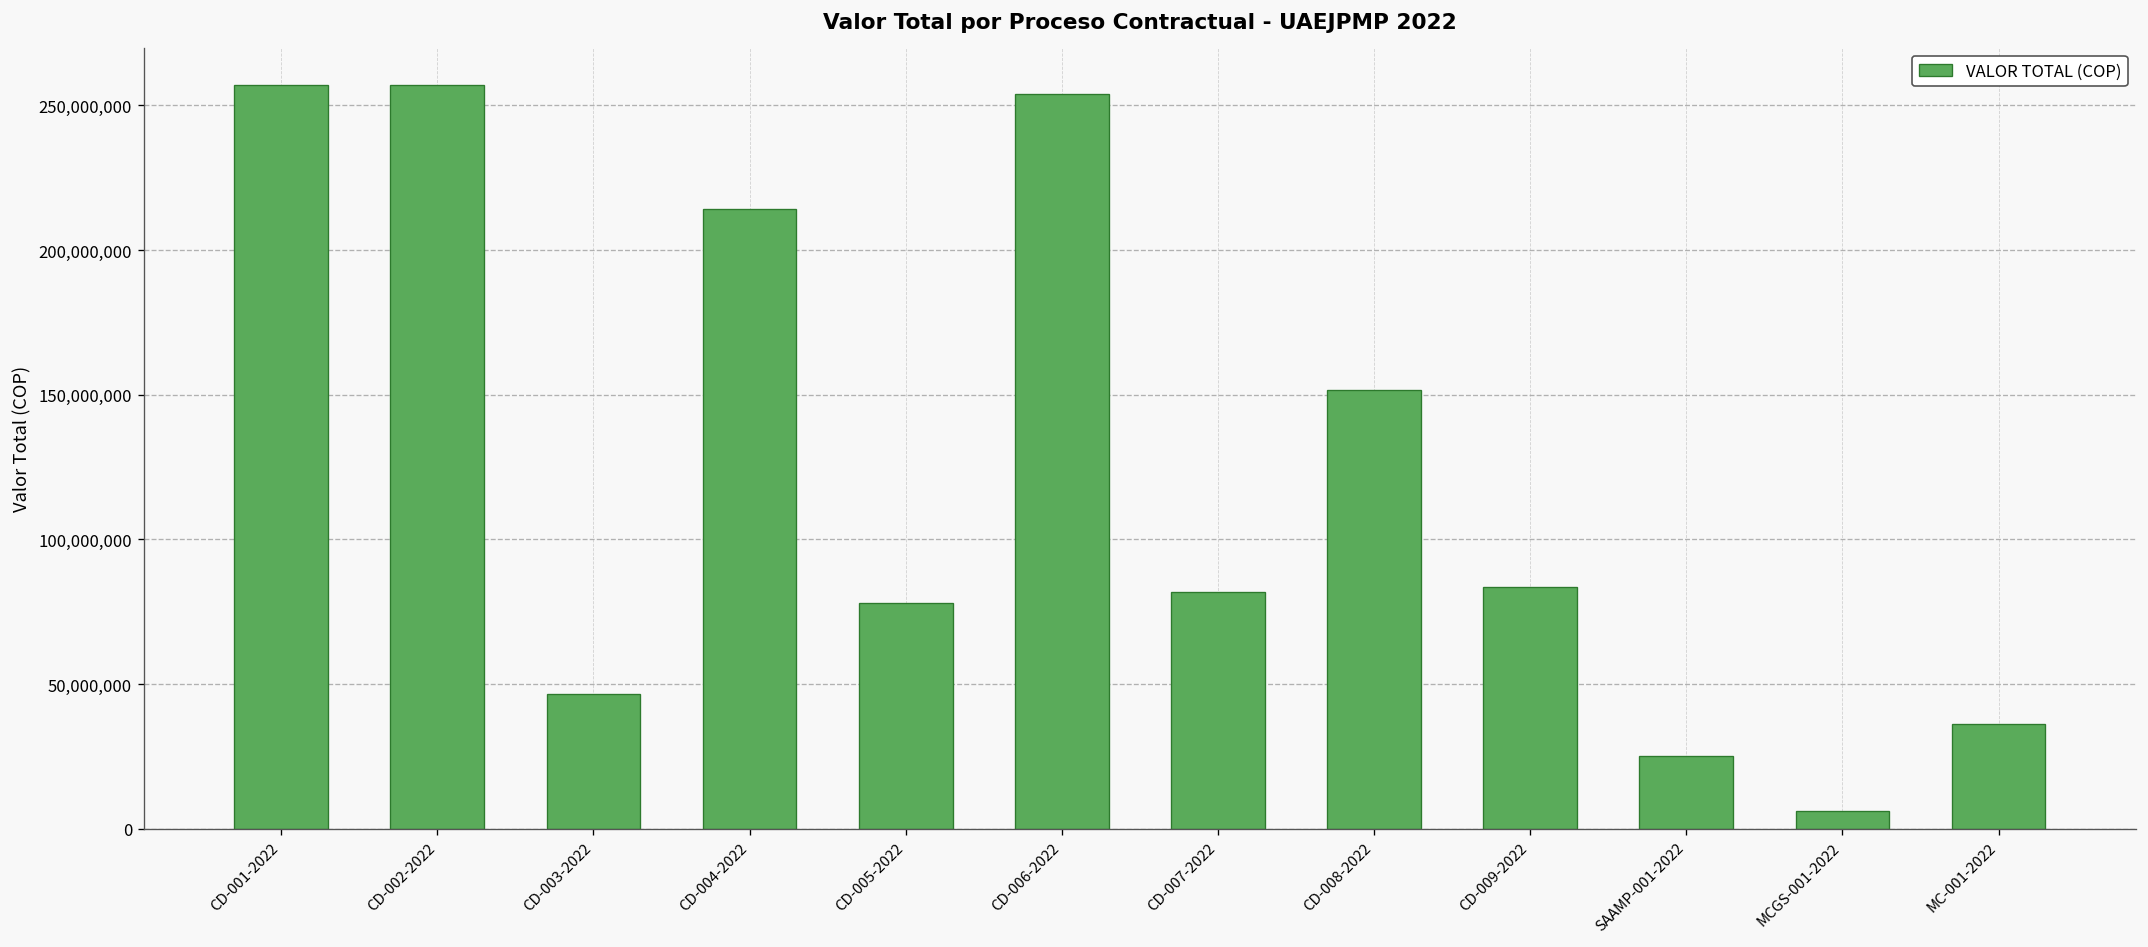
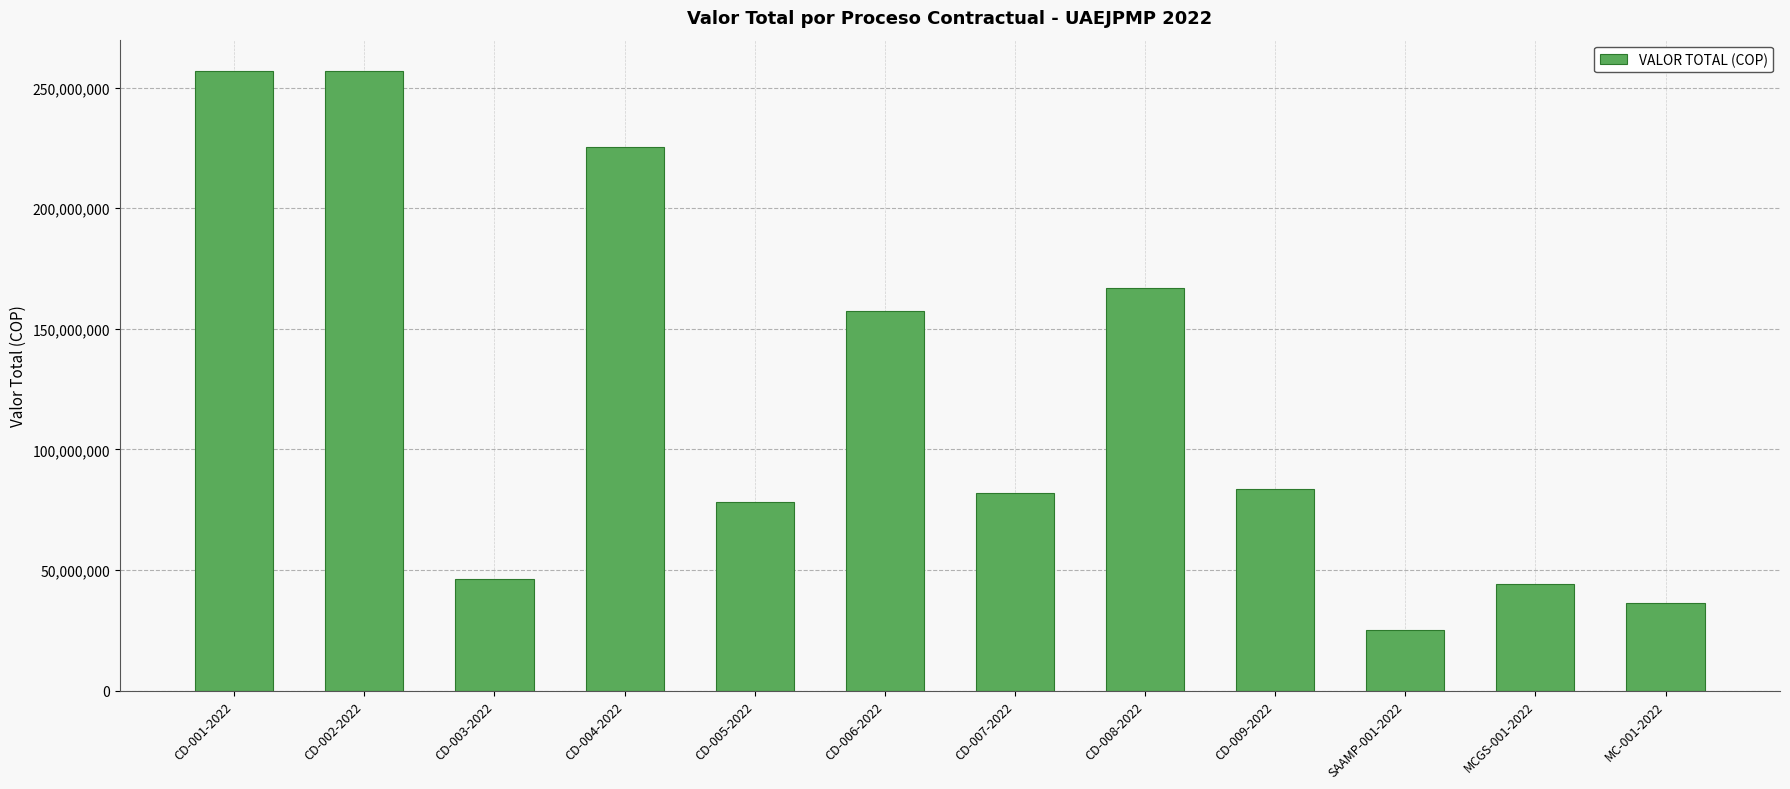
CD-004-2022: 214,000,000 -> 225,000,000
CD-006-2022: 254,000,000 -> 158,000,000
CD-008-2022: 152,000,000 -> 167,000,000
MCGS-001-2022: 6,000,000 -> 44,000,000
